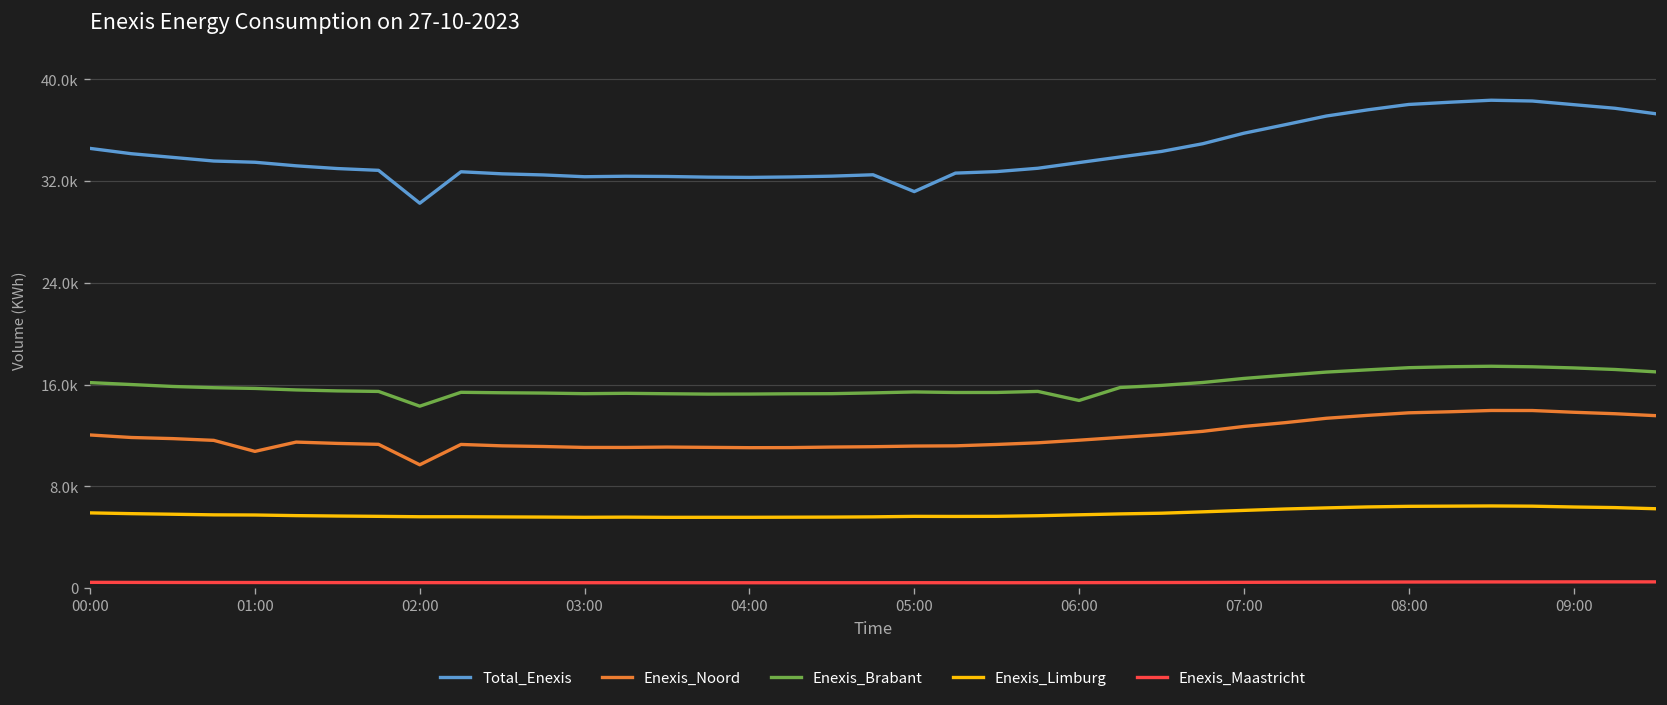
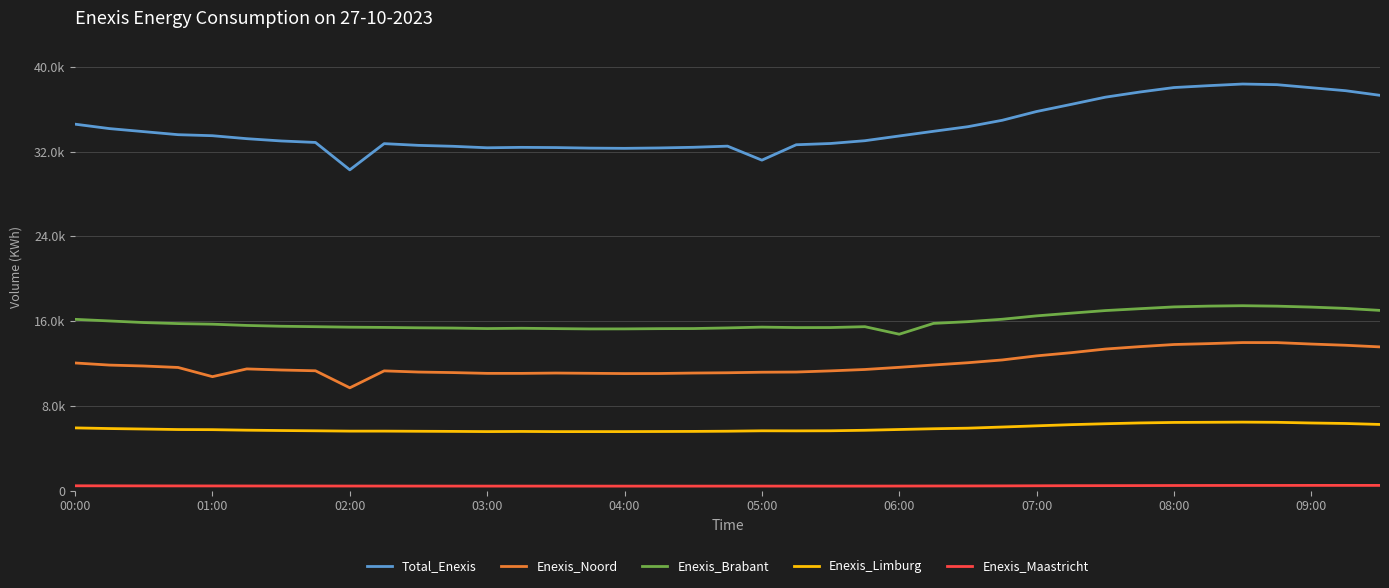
Enexis_Brabant, 02:00: 14300 -> 15400
